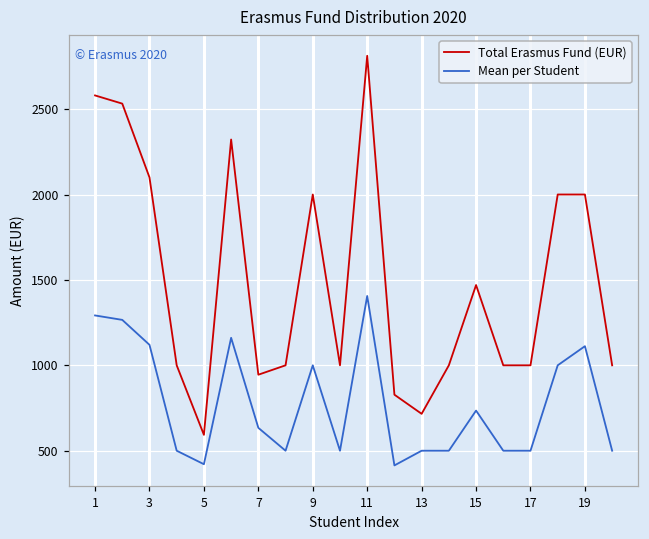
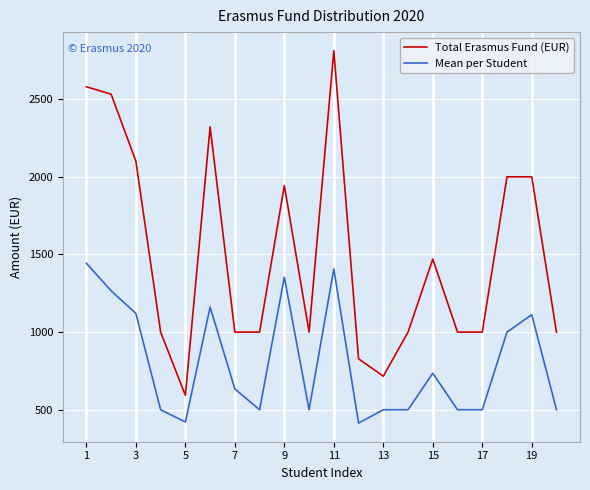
Mean per Student, 1: 1290 -> 1440
Total Erasmus Fund (EUR), 7: 950 -> 1000
Total Erasmus Fund (EUR), 9: 2000 -> 1940
Mean per Student, 9: 1000 -> 1350
